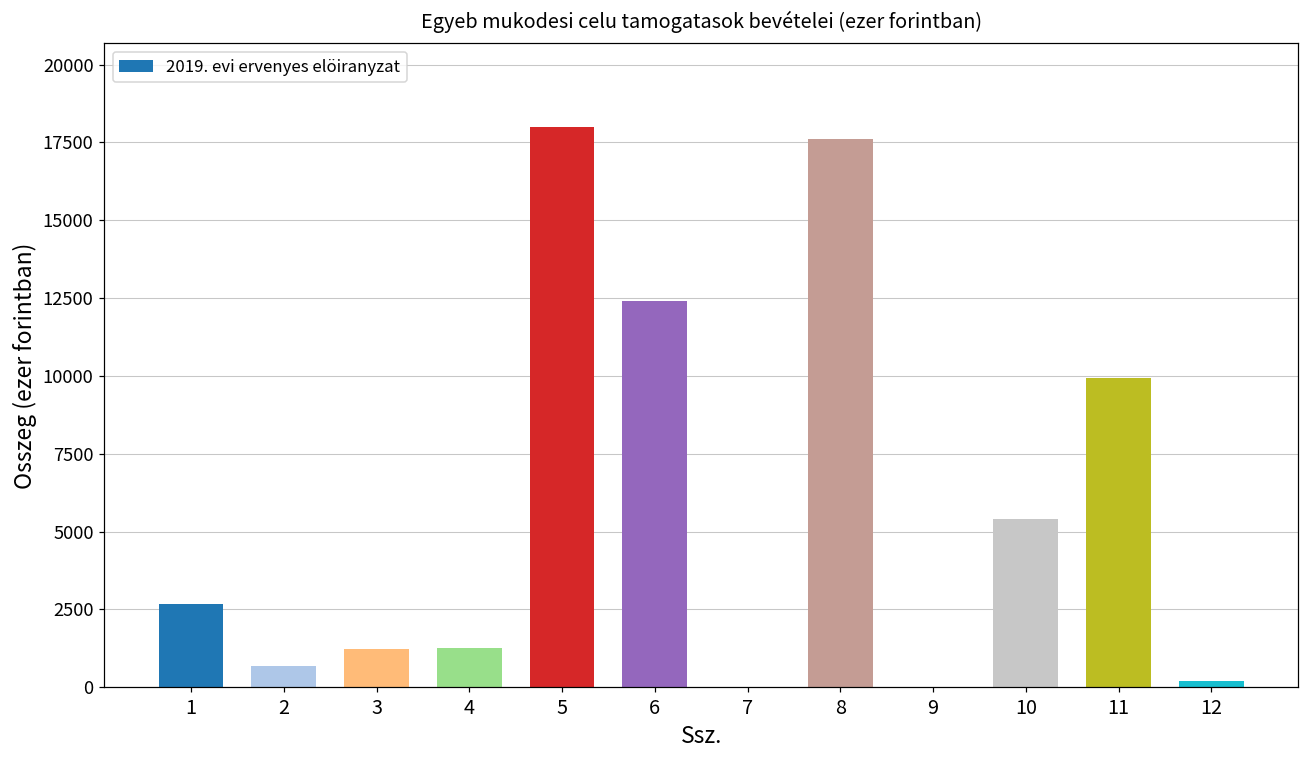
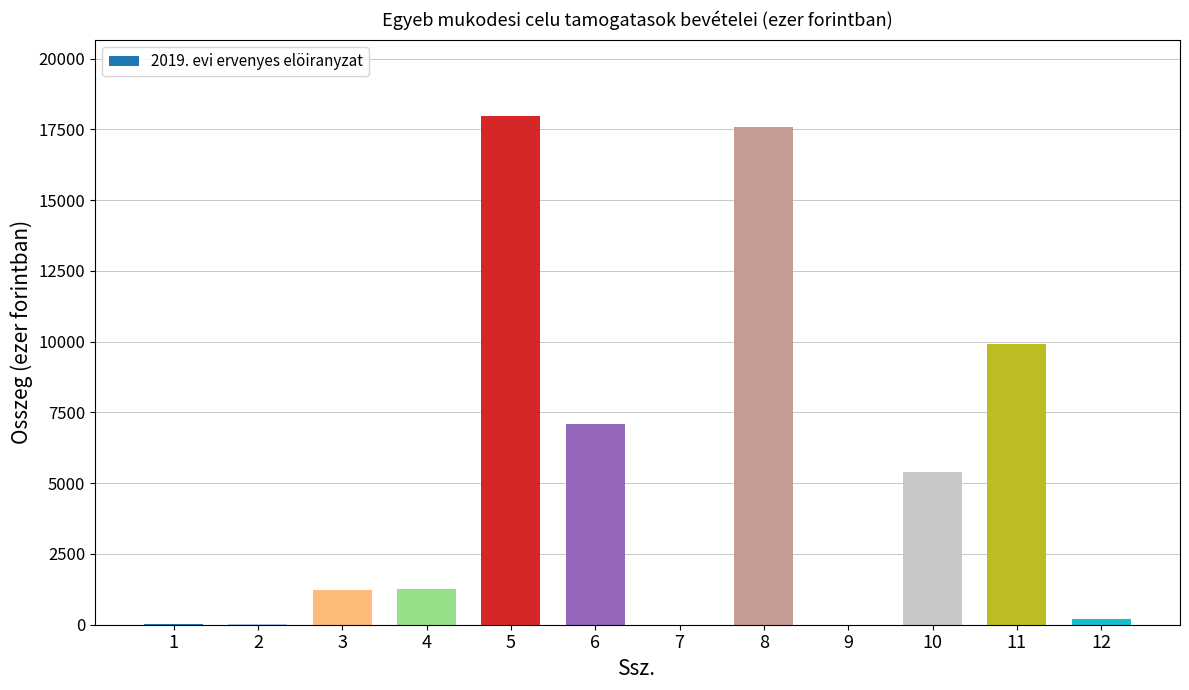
1: 2700 -> 0
2: 700 -> 0
6: 12400 -> 7100
